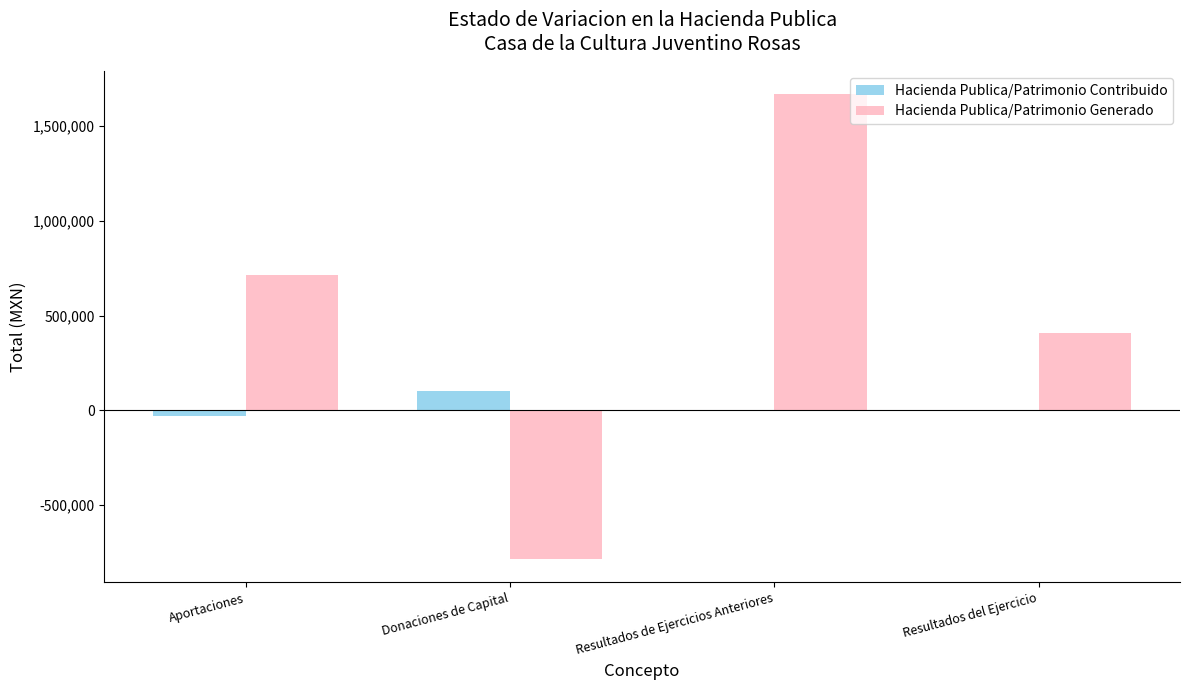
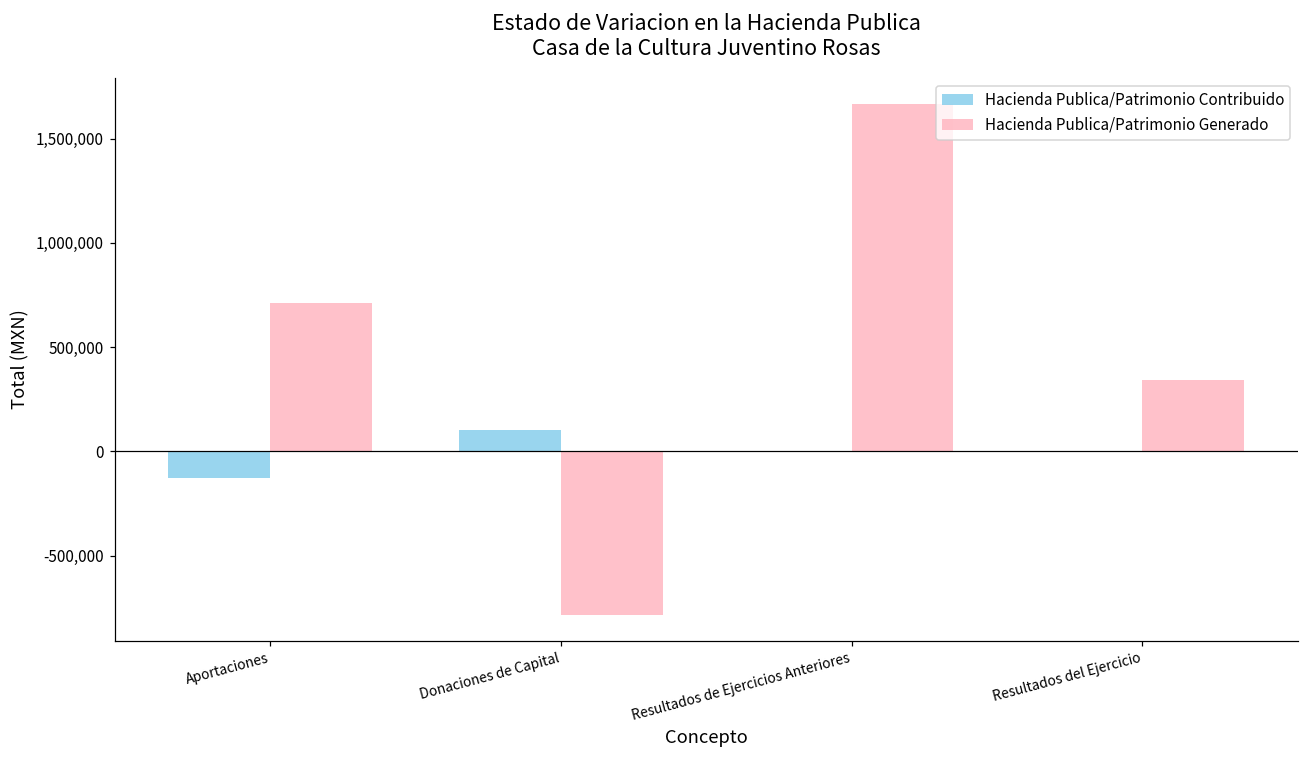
Hacienda Publica/Patrimonio Contribuido, Aportaciones: -30,000 -> -130,000
Hacienda Publica/Patrimonio Generado, Resultados del Ejercicio: 410,000 -> 340,000
